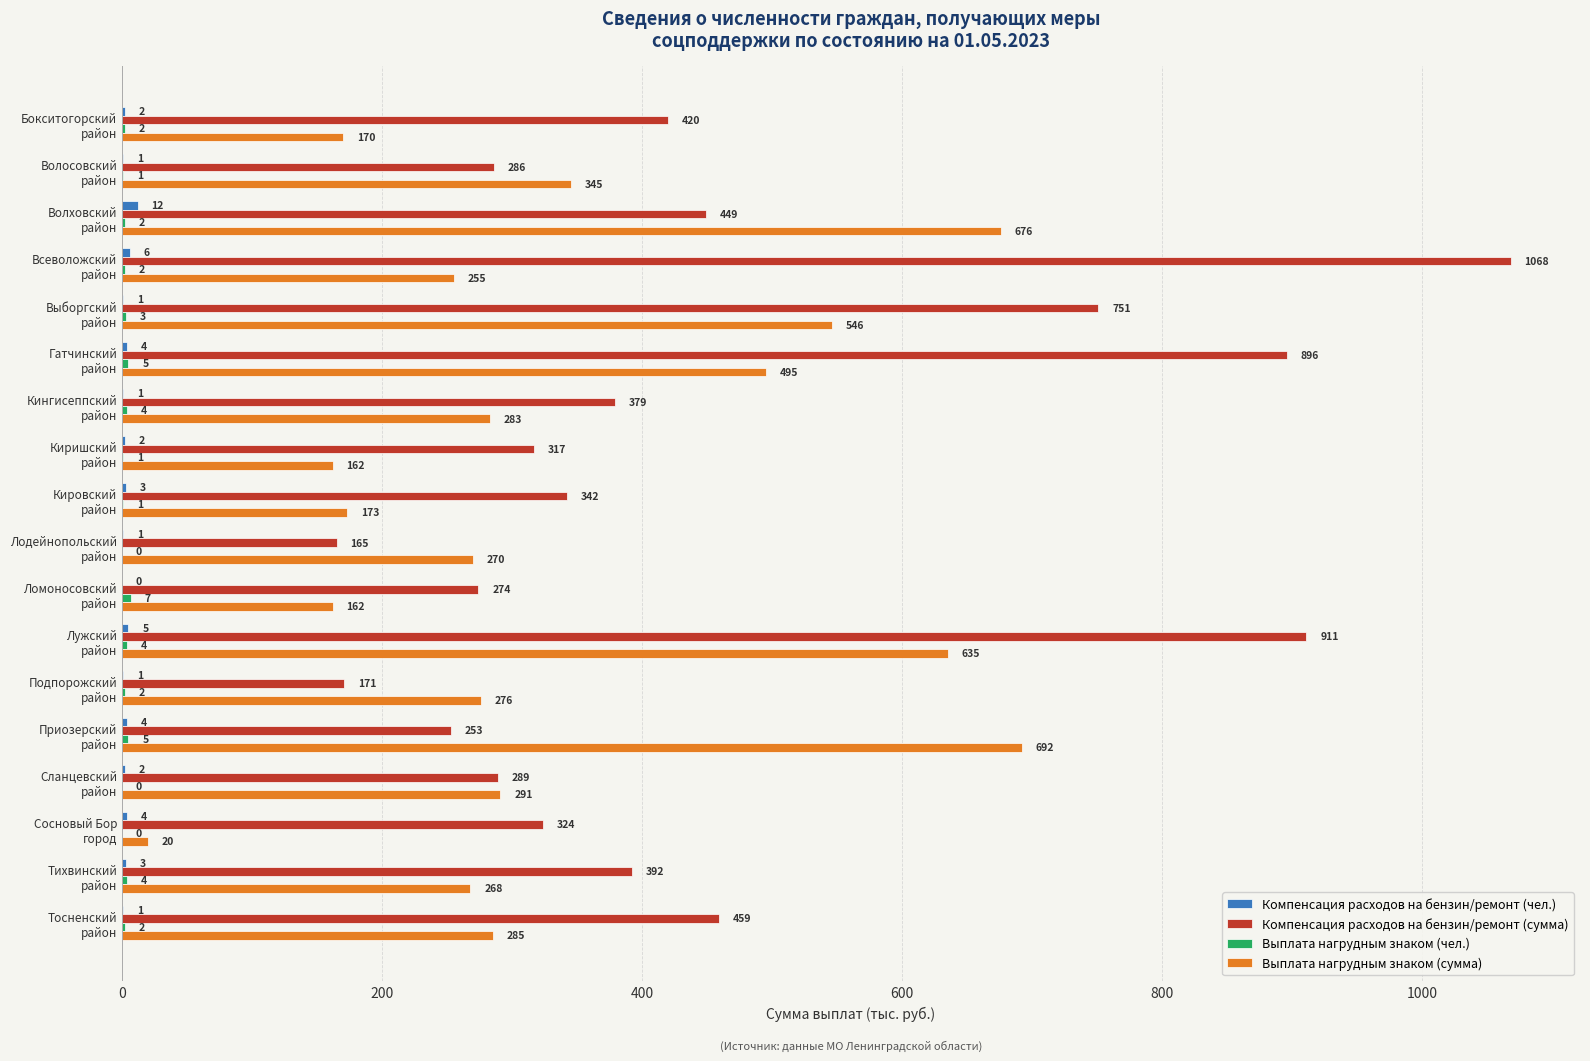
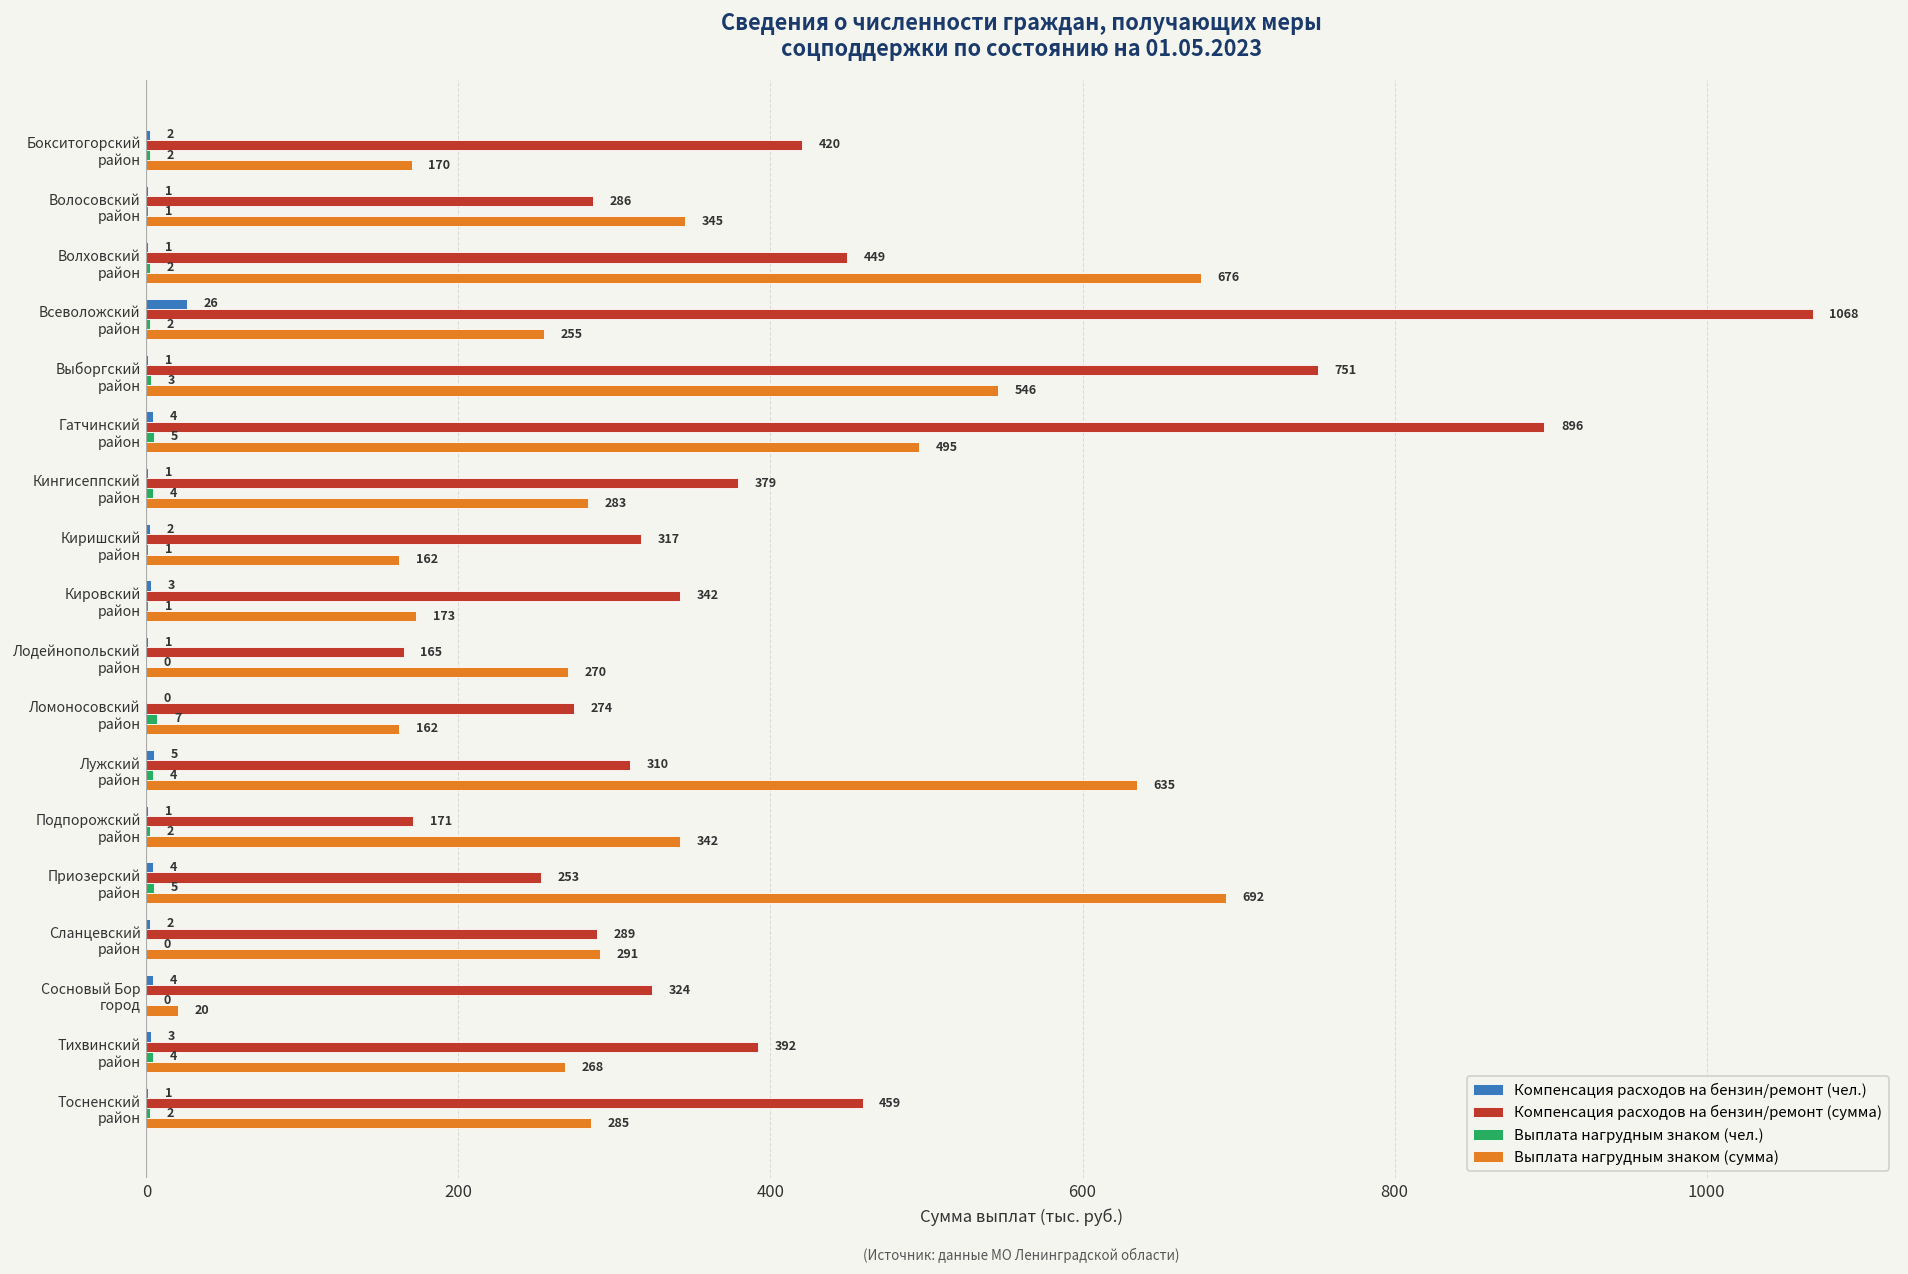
Компенсация расходов на бензин/ремонт (чел.), Волховский район: 12 -> 1
Компенсация расходов на бензин/ремонт (чел.), Всеволожский район: 6 -> 26
Компенсация расходов на бензин/ремонт (сумма), Лужский район: 911 -> 310
Выплата нагрудным знаком (сумма), Подпорожский район: 276 -> 342
